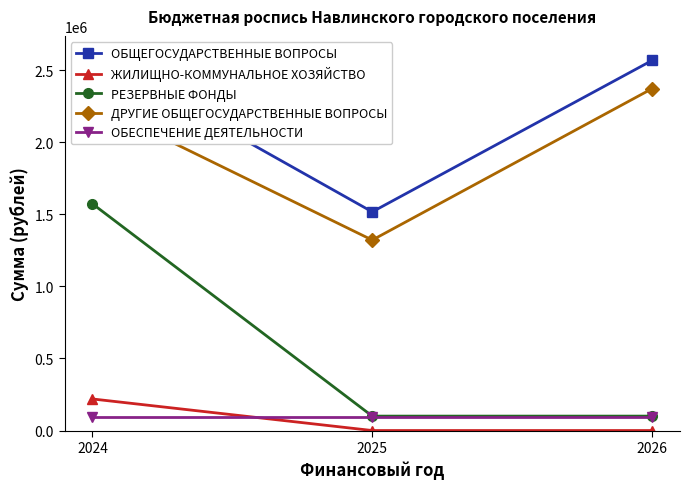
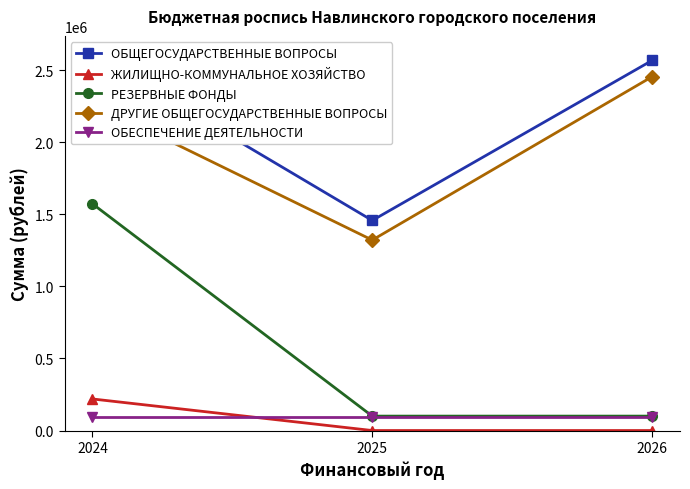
ОБЩЕГОСУДАРСТВЕННЫЕ ВОПРОСЫ, 2025: 1520000 -> 1460000
ДРУГИЕ ОБЩЕГОСУДАРСТВЕННЫЕ ВОПРОСЫ, 2026: 2370000 -> 2450000
